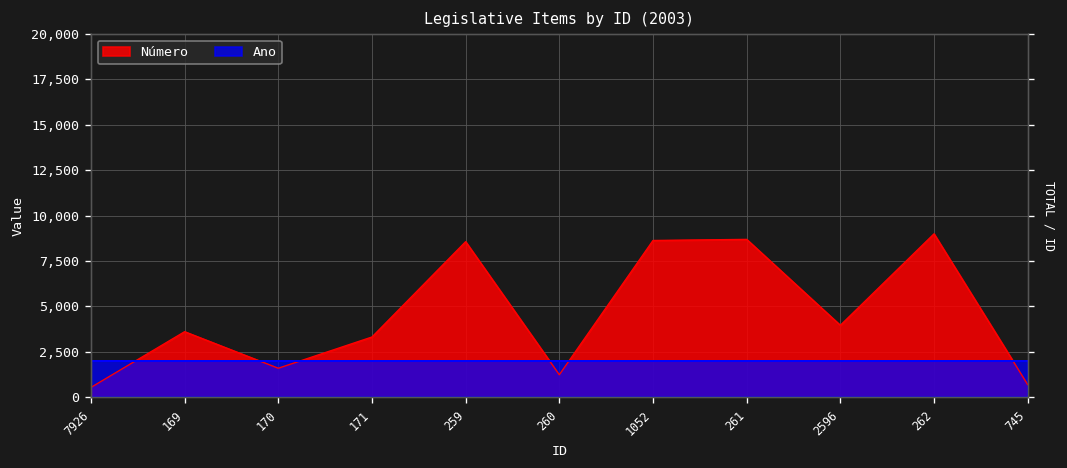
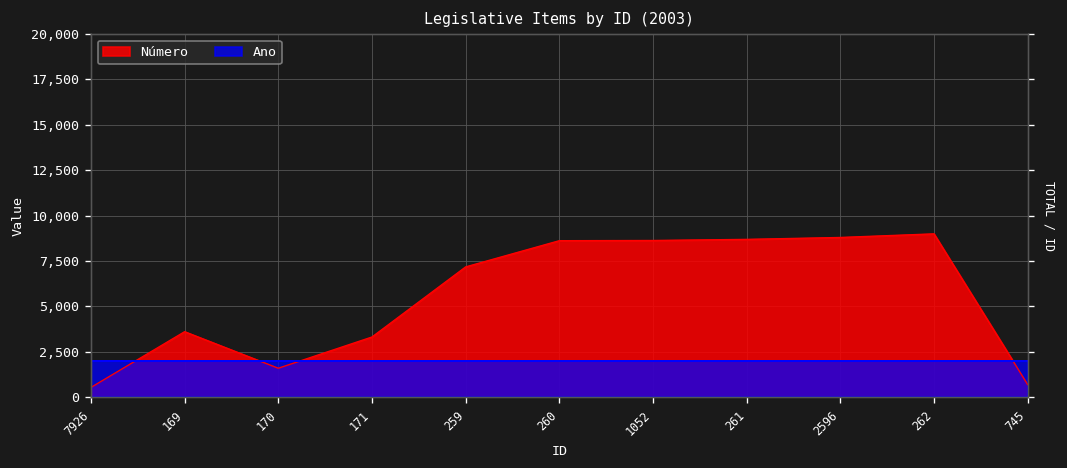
Número, 259: 8,600 -> 7,200
Número, 260: 1,200 -> 8,600
Número, 2596: 4,000 -> 8,800
